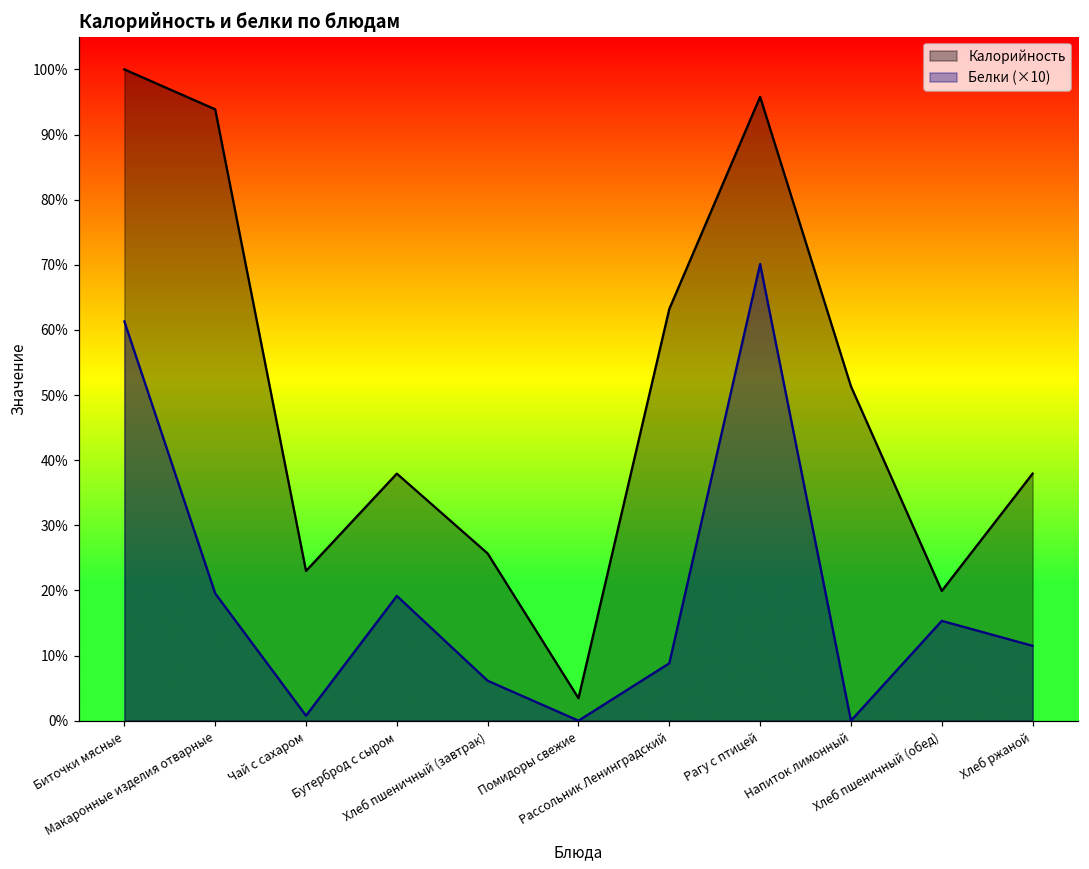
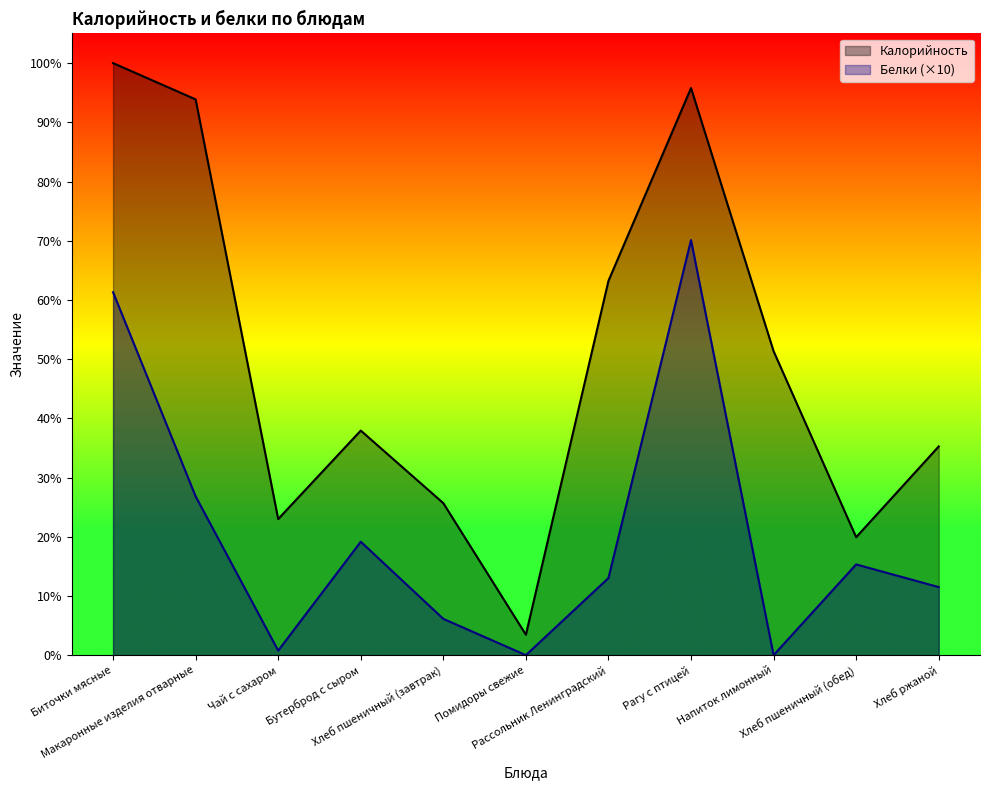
Белки (×10), Макаронные изделия отварные: 20% -> 27%
Белки (×10), Рассольник Ленинградский: 9% -> 13%
Калорийность, Хлеб ржаной: 38% -> 35%
